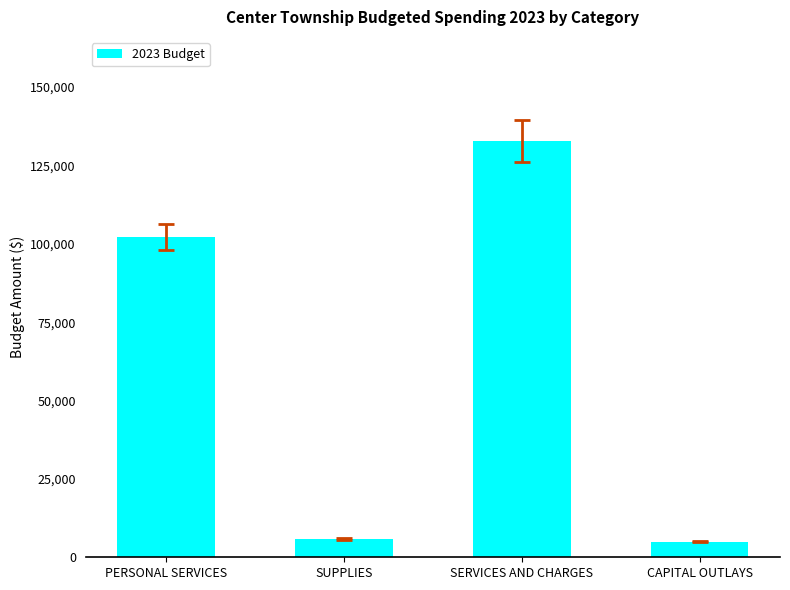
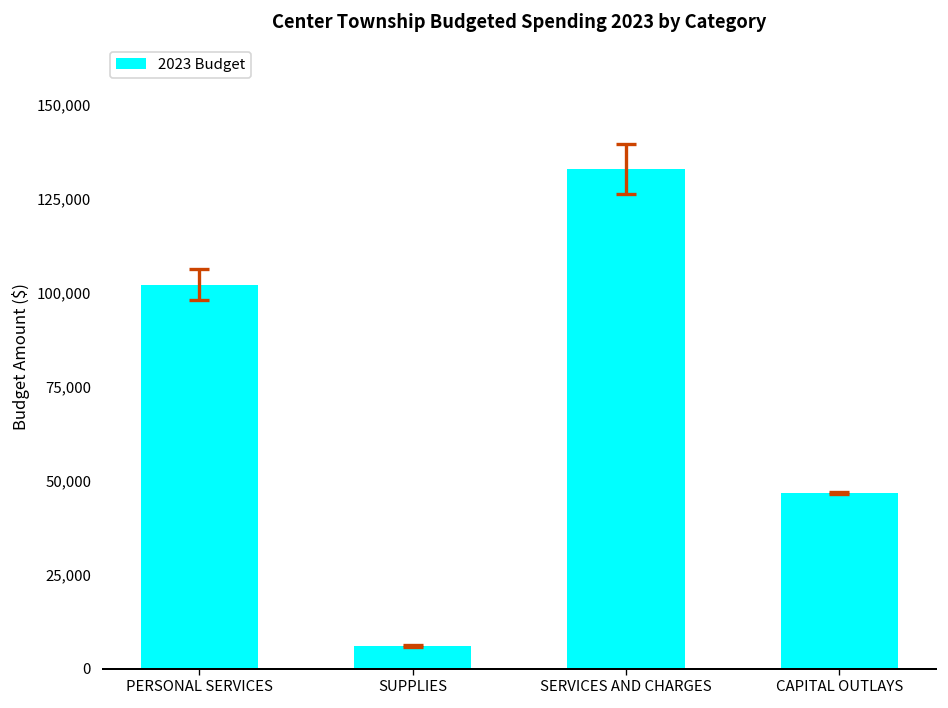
2023 Budget, CAPITAL OUTLAYS: 5,000 -> 47,000
